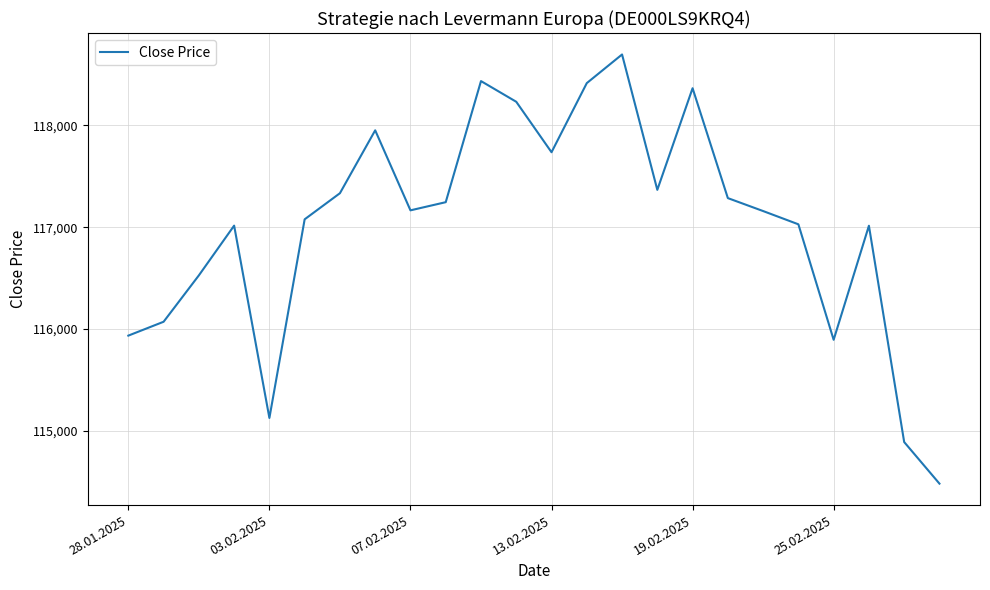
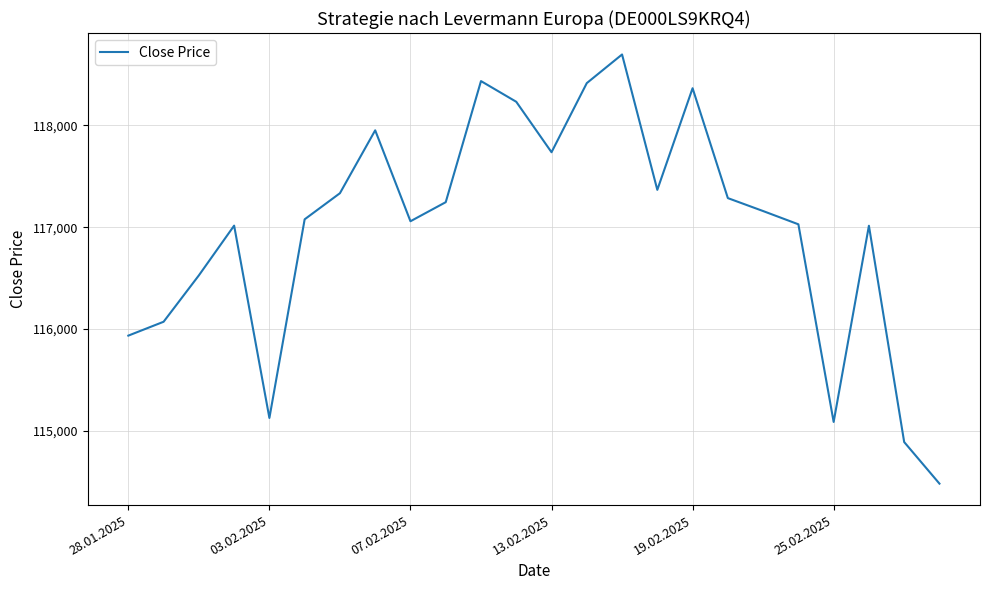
07.02.2025: 117,170 -> 117,060
25.02.2025: 115,900 -> 115,090
